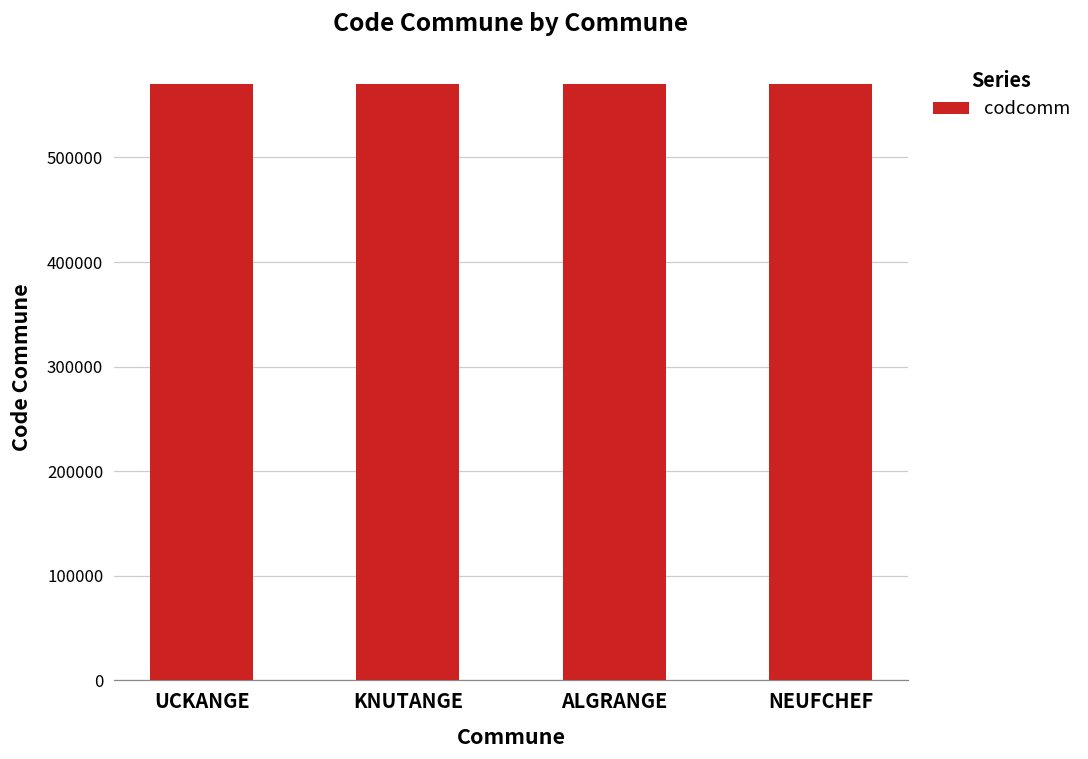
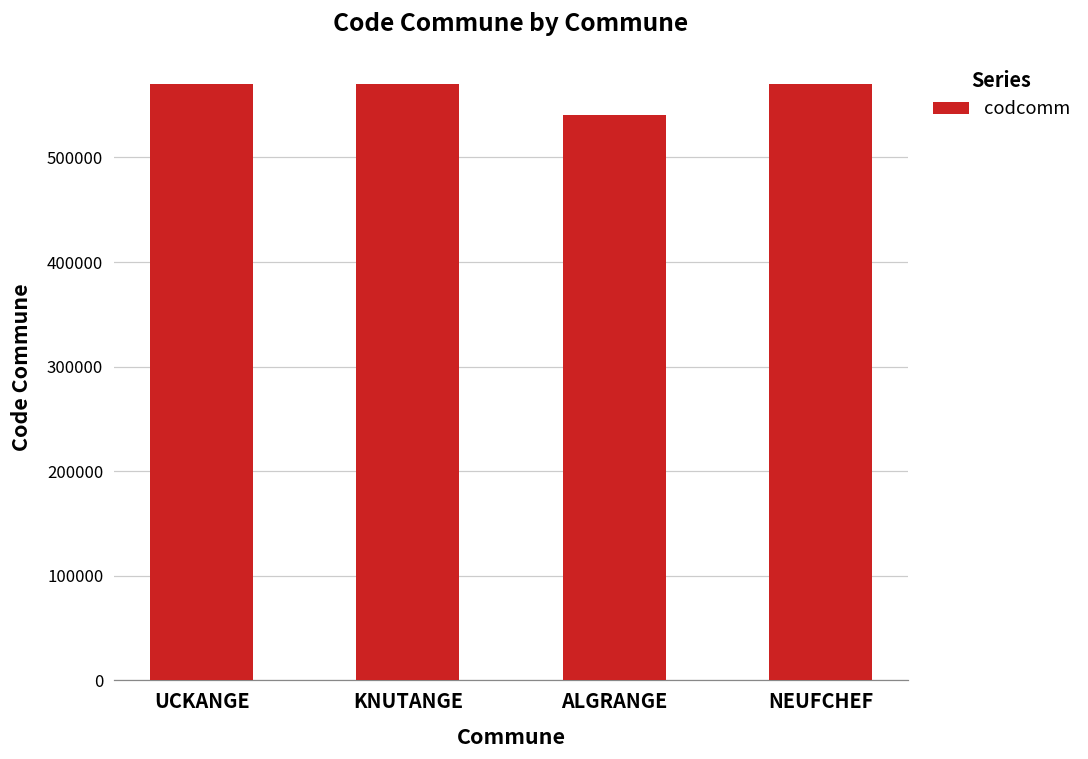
ALGRANGE: 570000 -> 540000
